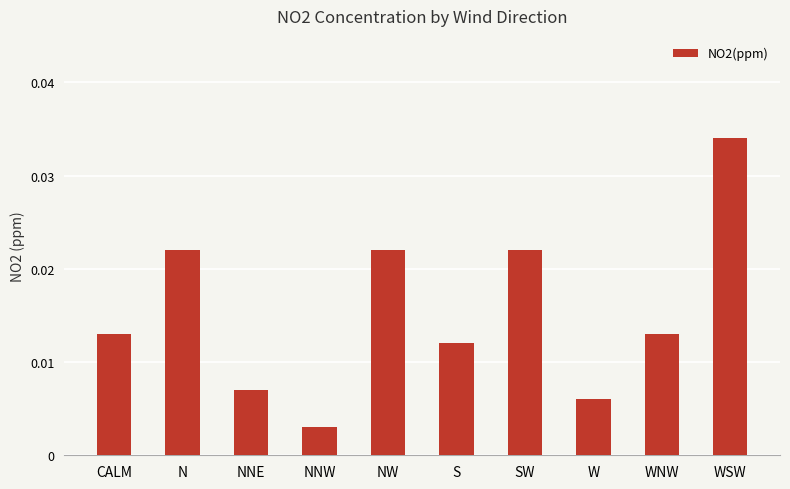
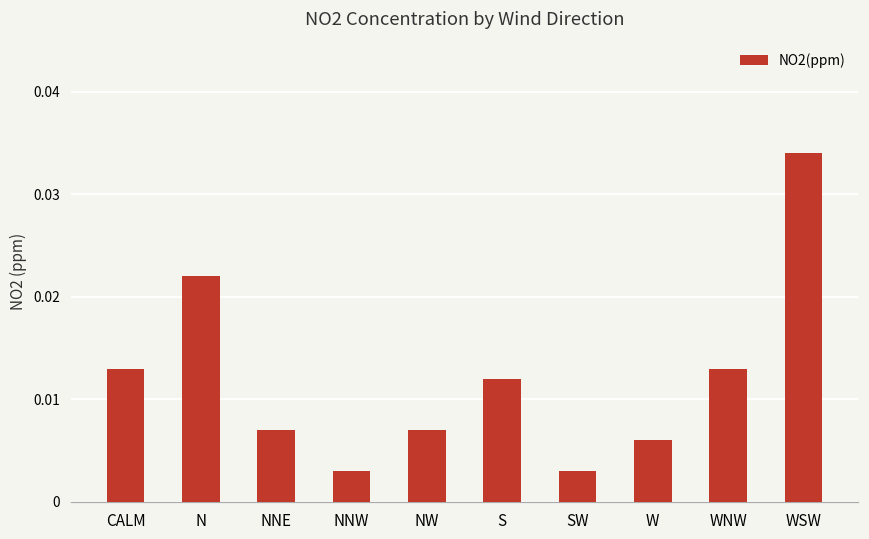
NW: 0.022 -> 0.007
SW: 0.022 -> 0.003
